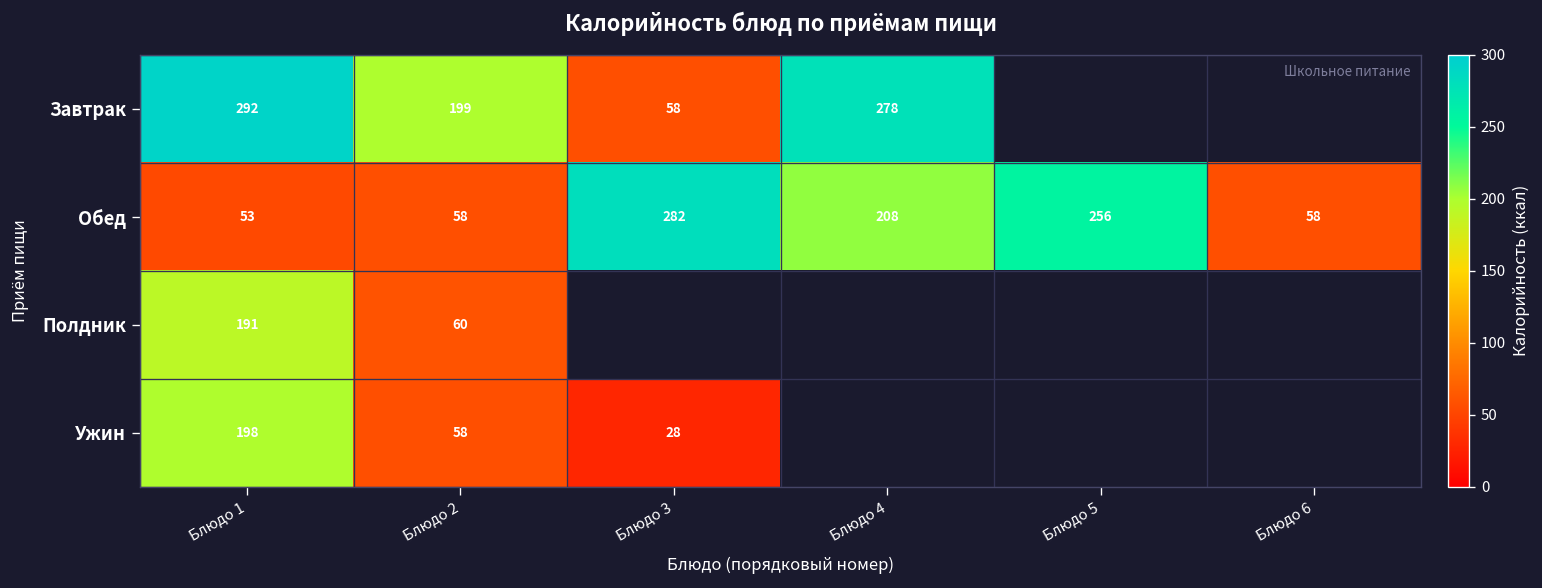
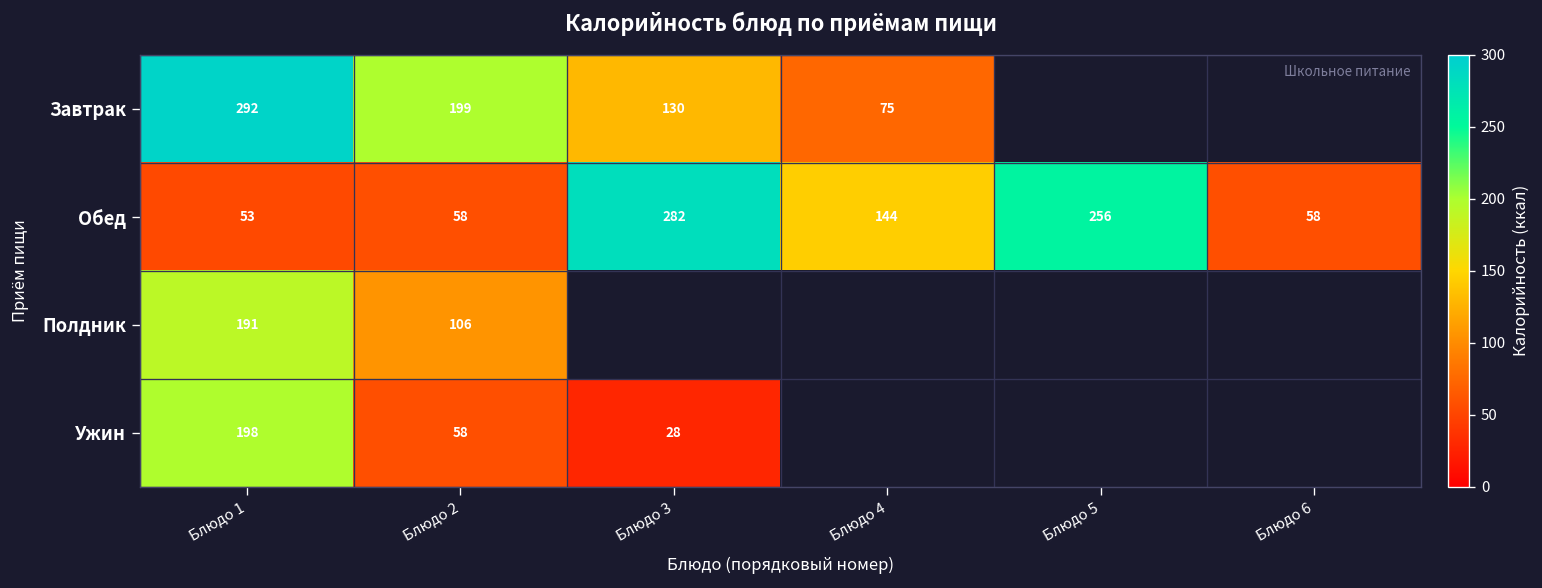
Завтрак, Блюдо 3: 58 -> 130
Завтрак, Блюдо 4: 278 -> 75
Обед, Блюдо 4: 208 -> 144
Полдник, Блюдо 2: 60 -> 106
